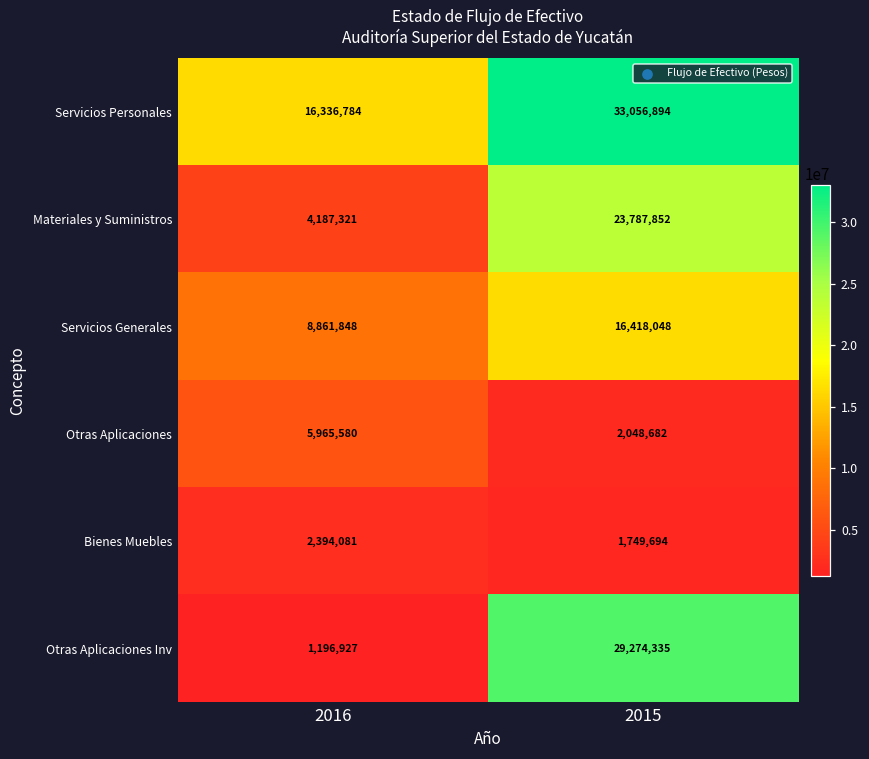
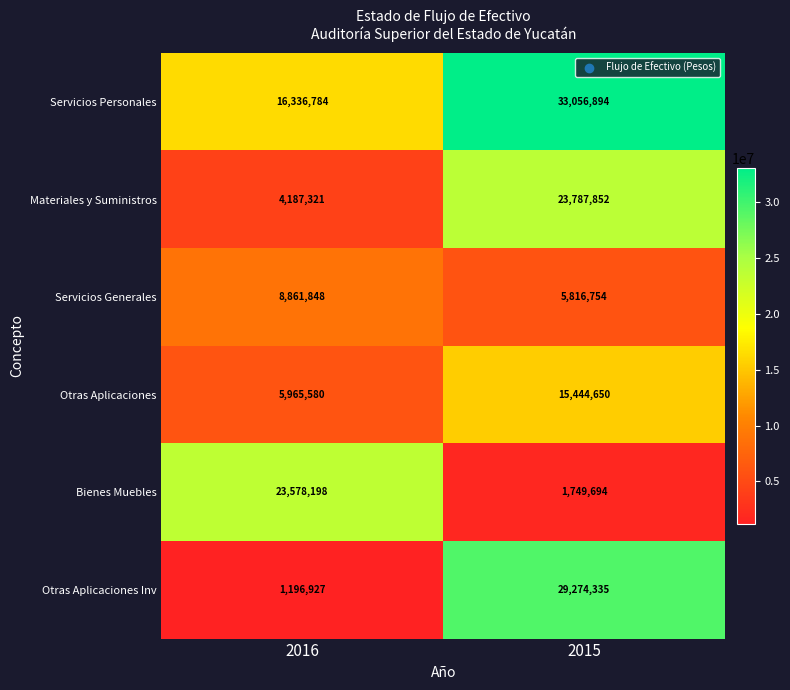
Servicios Generales, 2015: 16,418,048 -> 5,816,754
Otras Aplicaciones, 2015: 2,048,682 -> 15,444,650
Bienes Muebles, 2016: 2,394,081 -> 23,578,198
